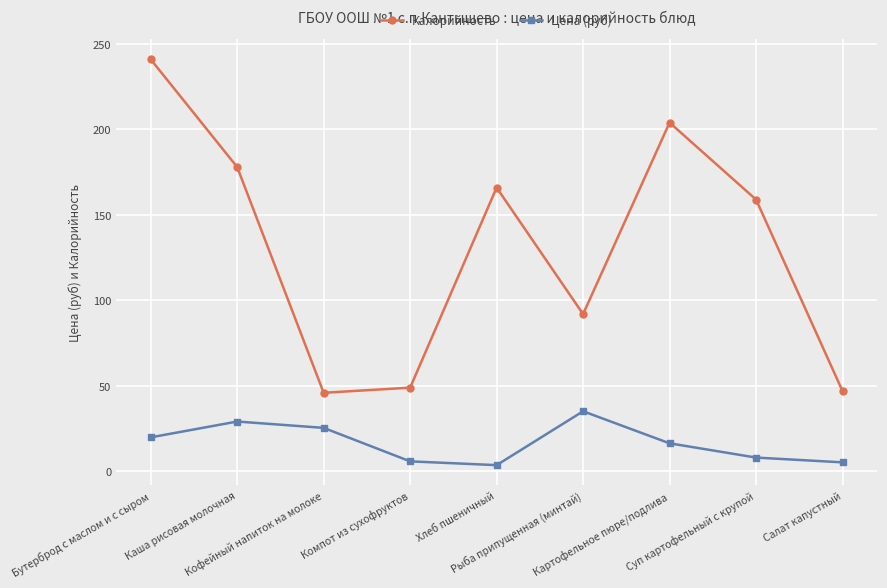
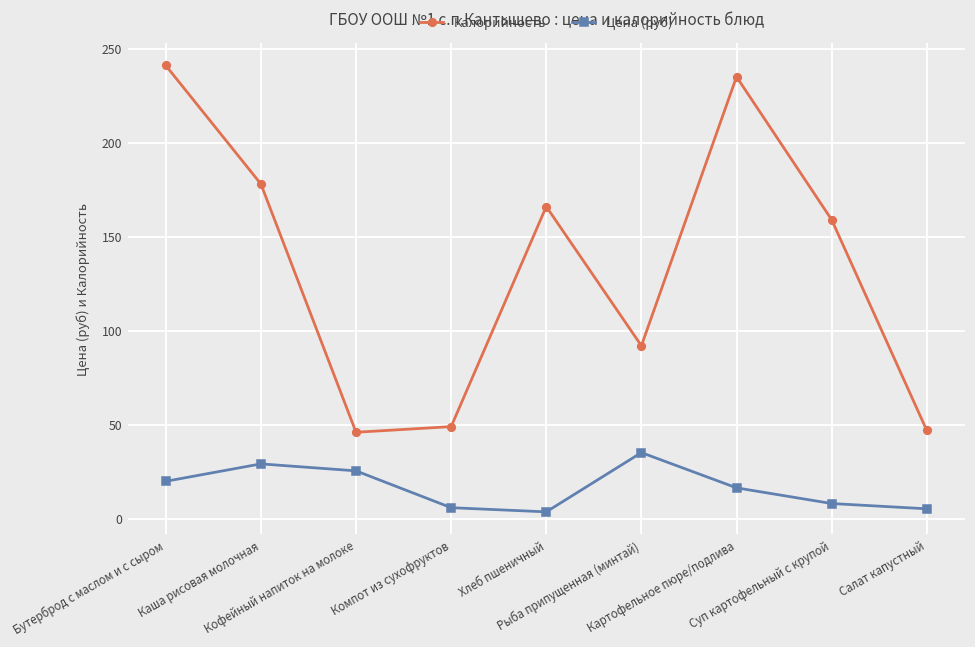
Калорийность, Картофельное пюре/подлива: 204 -> 235
